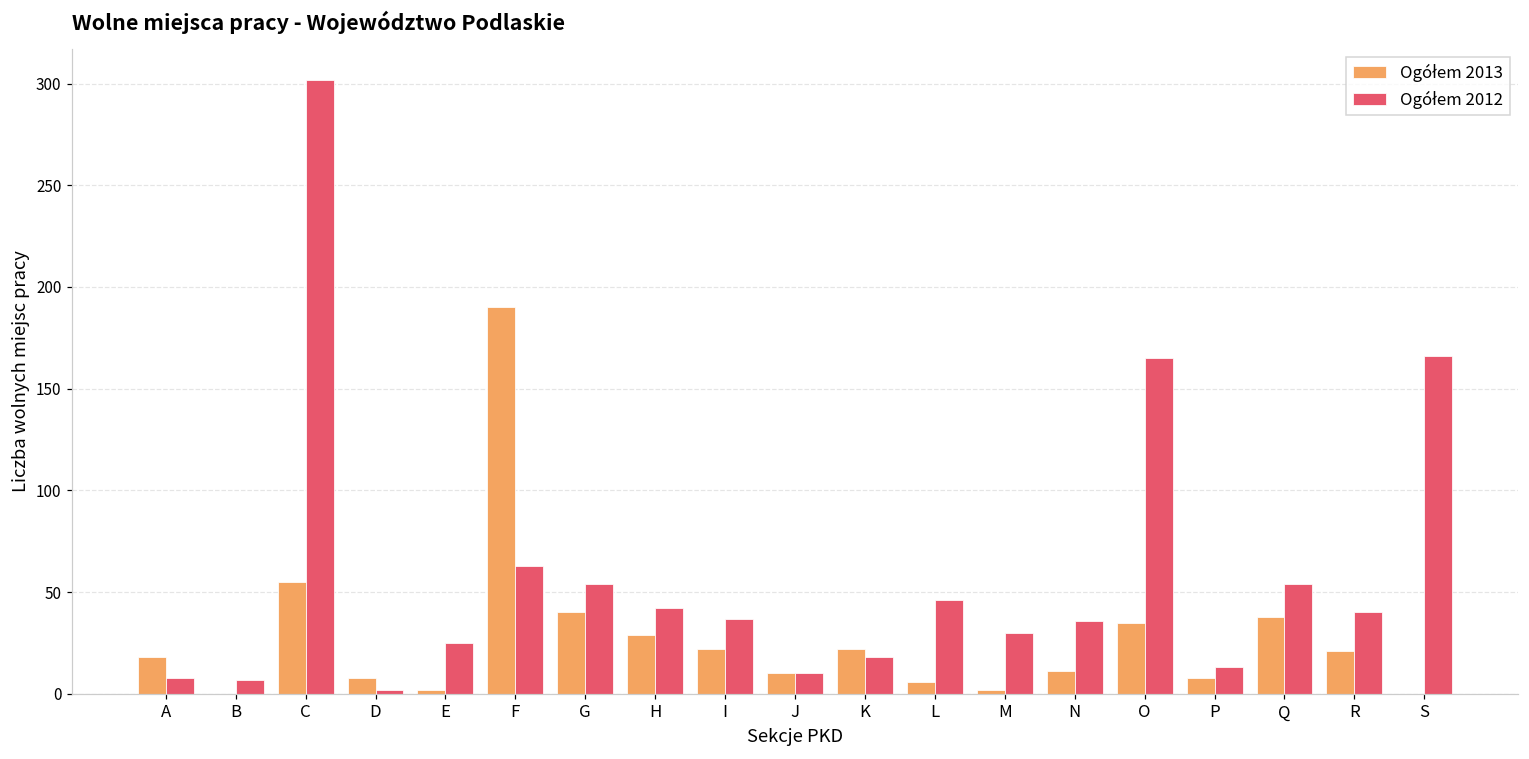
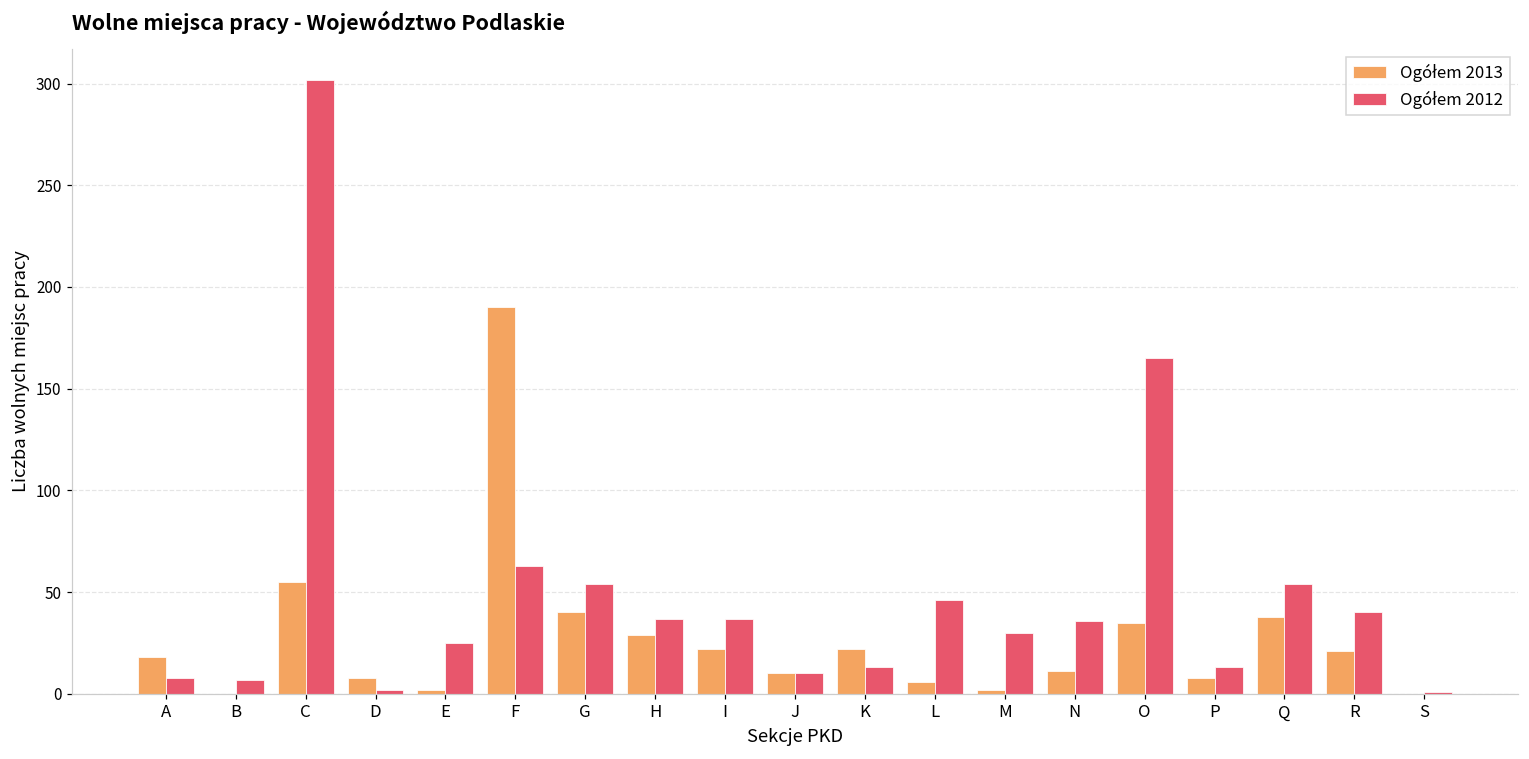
Ogółem 2012, H: 42 -> 37
Ogółem 2012, K: 18 -> 13
Ogółem 2012, S: 166 -> 1
